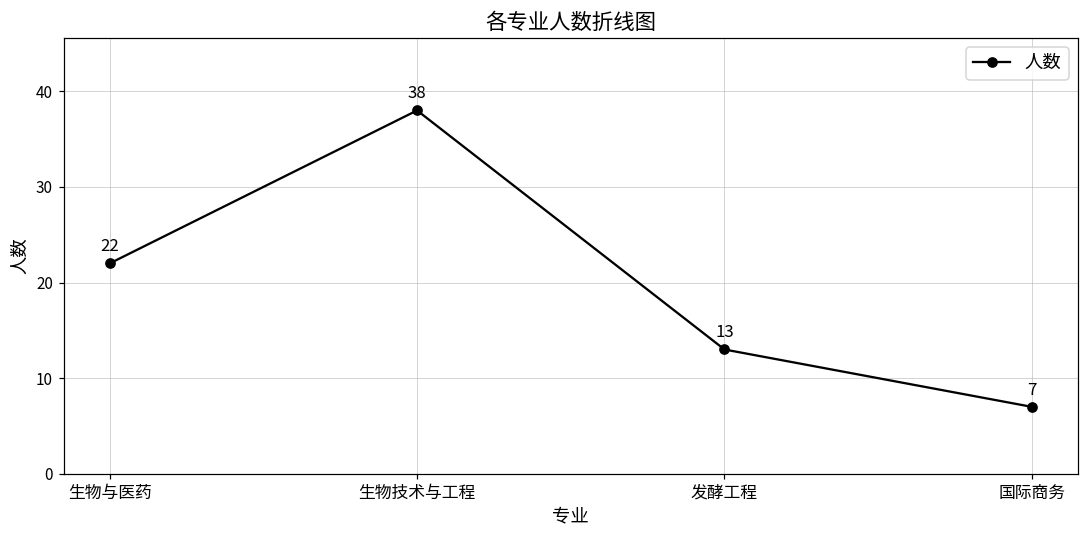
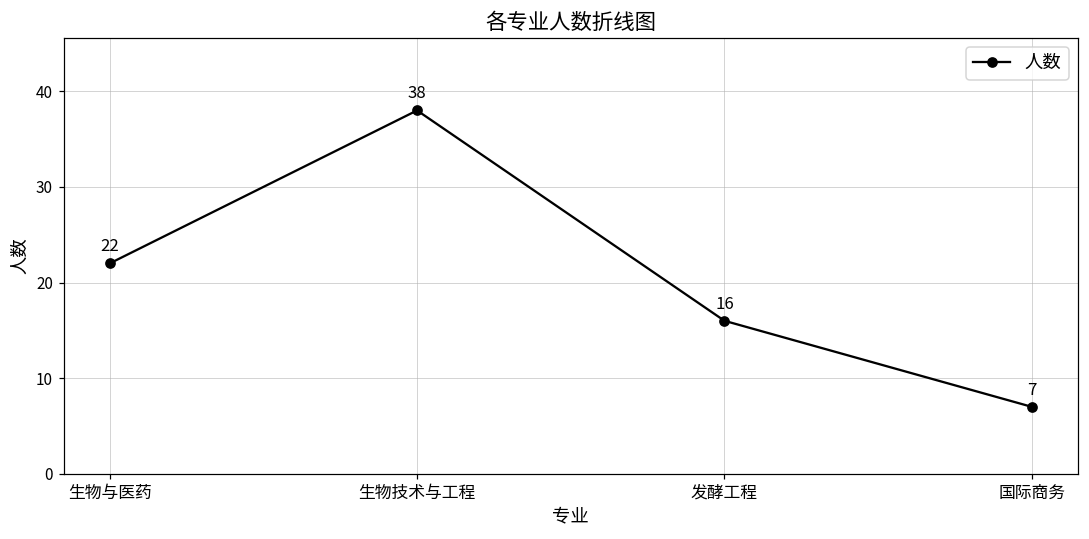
发酵工程: 13 -> 16
